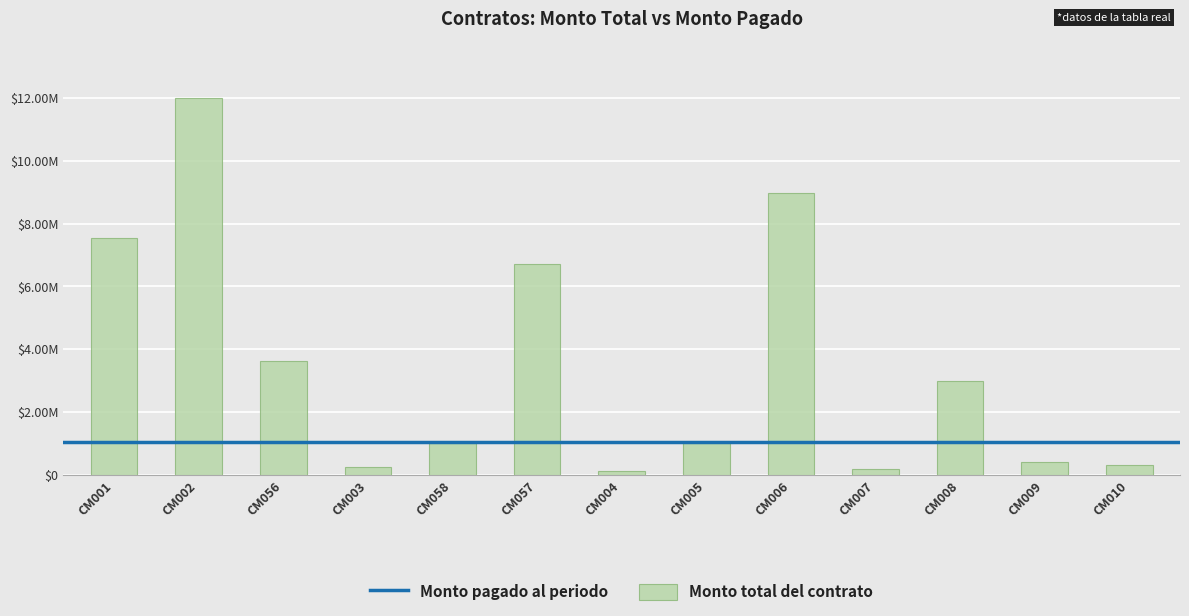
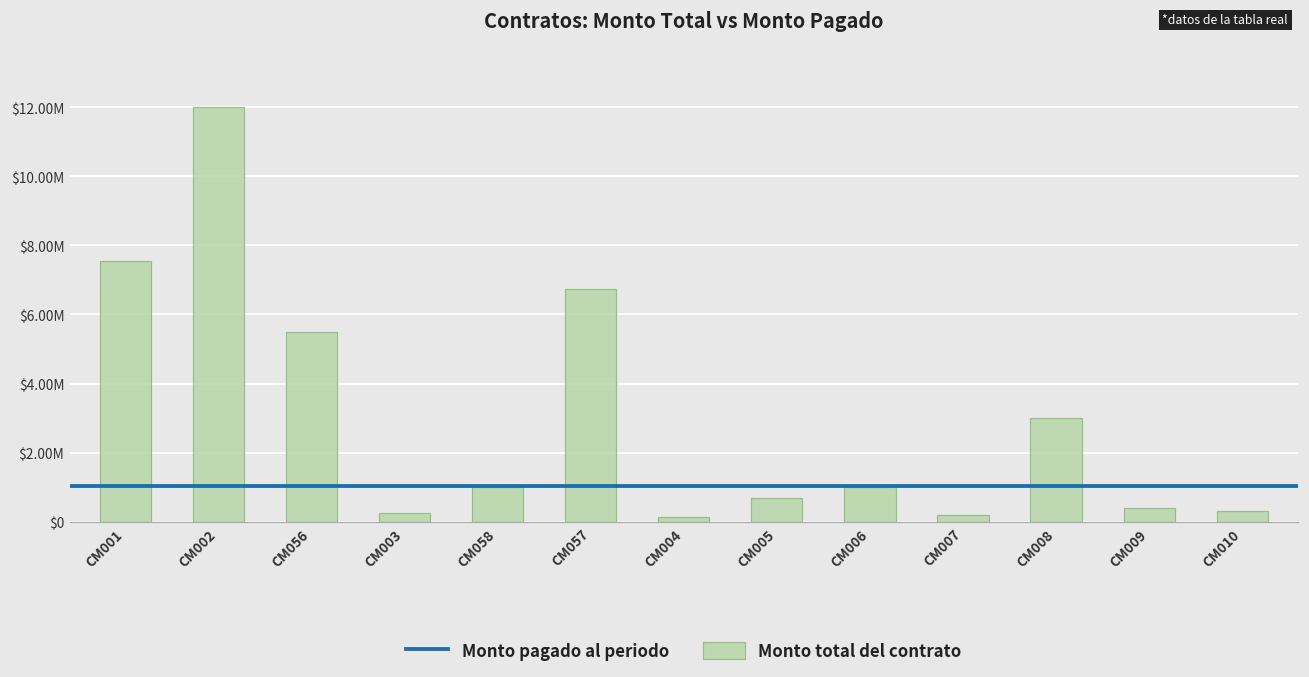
CM056: $3600000 -> $5500000
CM005: $1000000 -> $700000
CM006: $9000000 -> $1000000
